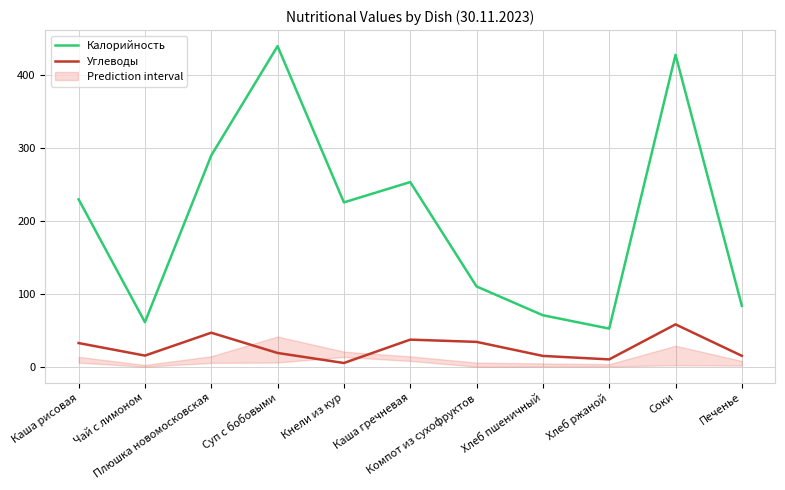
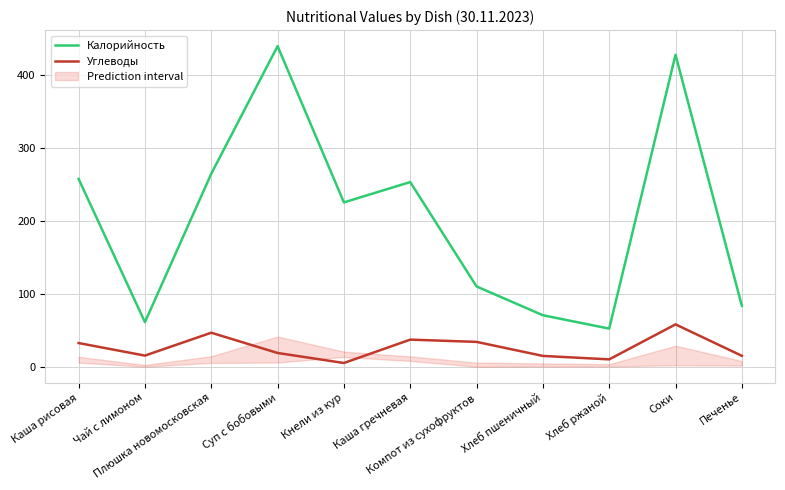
Калорийность, Каша рисовая: 230 -> 260
Калорийность, Плюшка новомосковская: 290 -> 260
